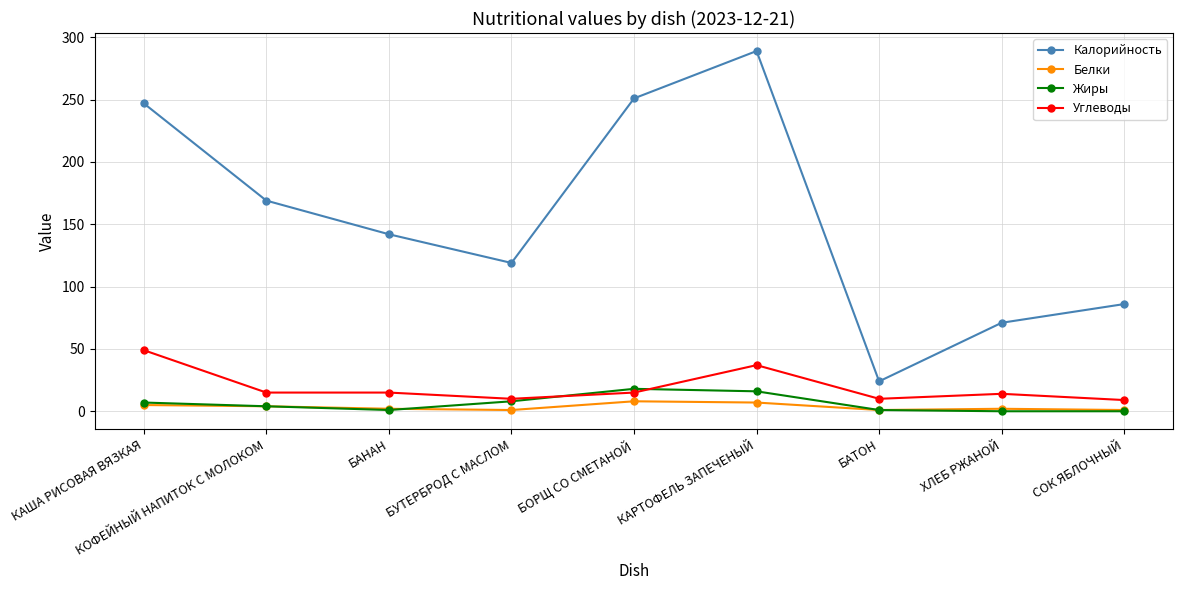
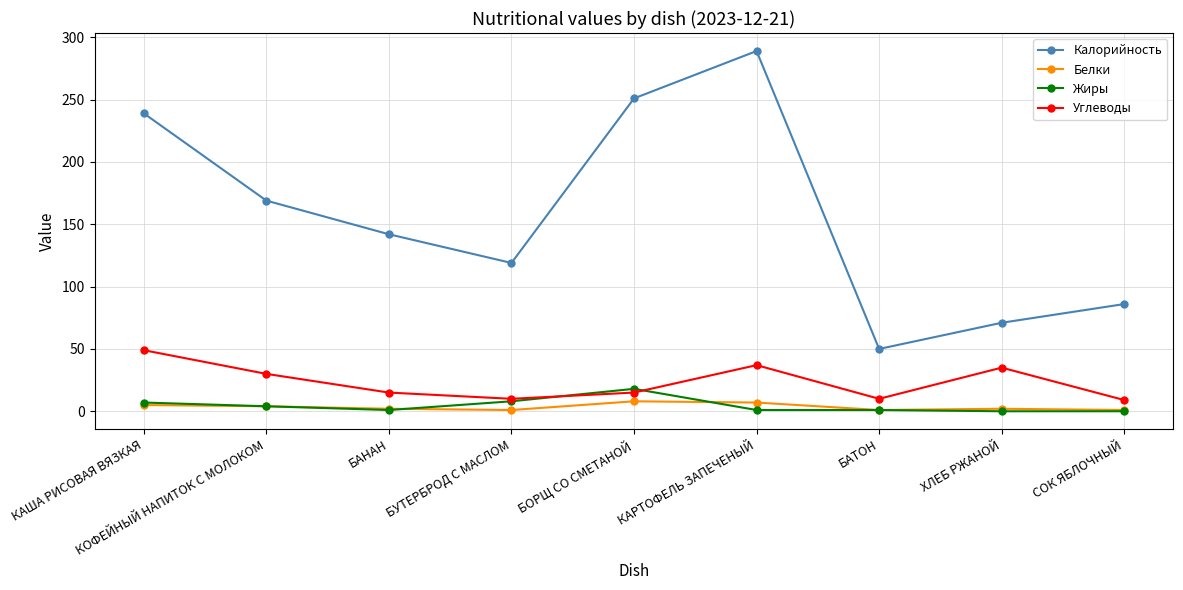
Калорийность, КАША РИСОВАЯ ВЯЗКАЯ: 247 -> 239
Углеводы, КОФЕЙНЫЙ НАПИТОК С МОЛОКОМ: 15 -> 30
Жиры, КАРТОФЕЛЬ ЗАПЕЧЕНЫЙ: 16 -> 1
Калорийность, БАТОН: 24 -> 50
Углеводы, ХЛЕБ РЖАНОЙ: 14 -> 35
